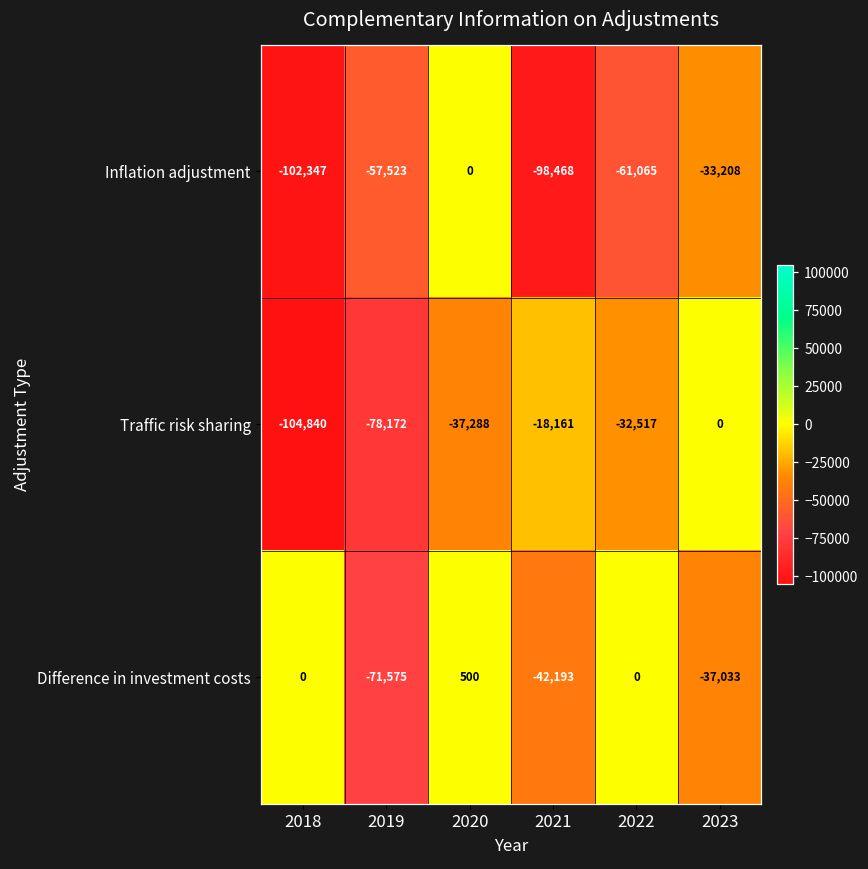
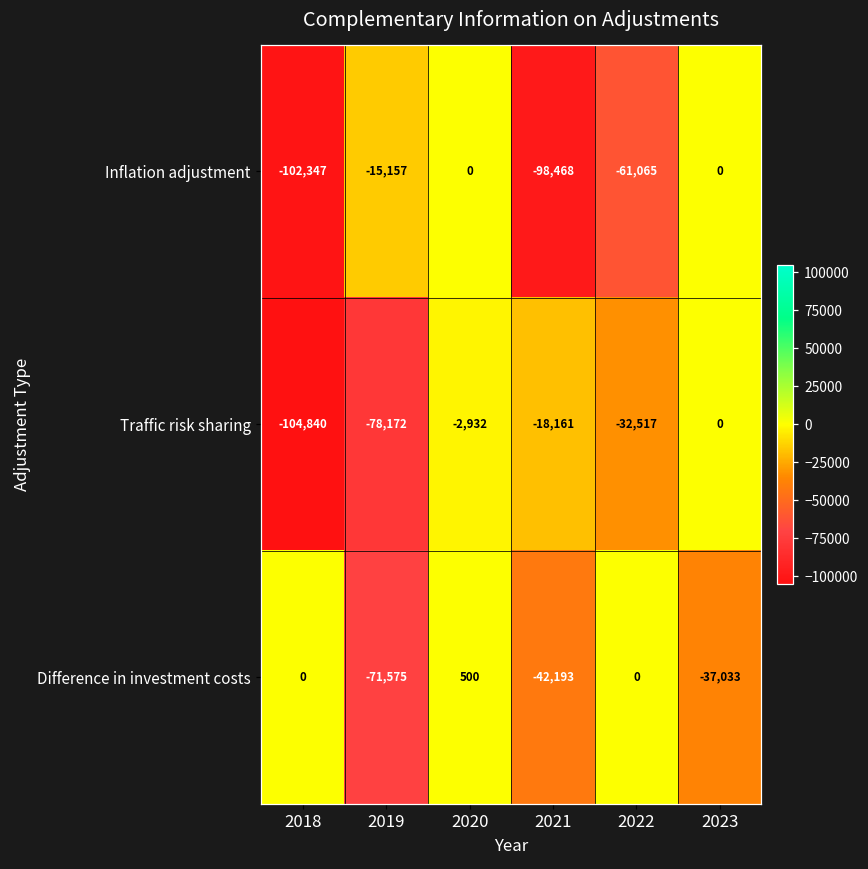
Inflation adjustment, 2019: -57,523 -> -15,157
Inflation adjustment, 2023: -33,208 -> 0
Traffic risk sharing, 2020: -37,288 -> -2,932
